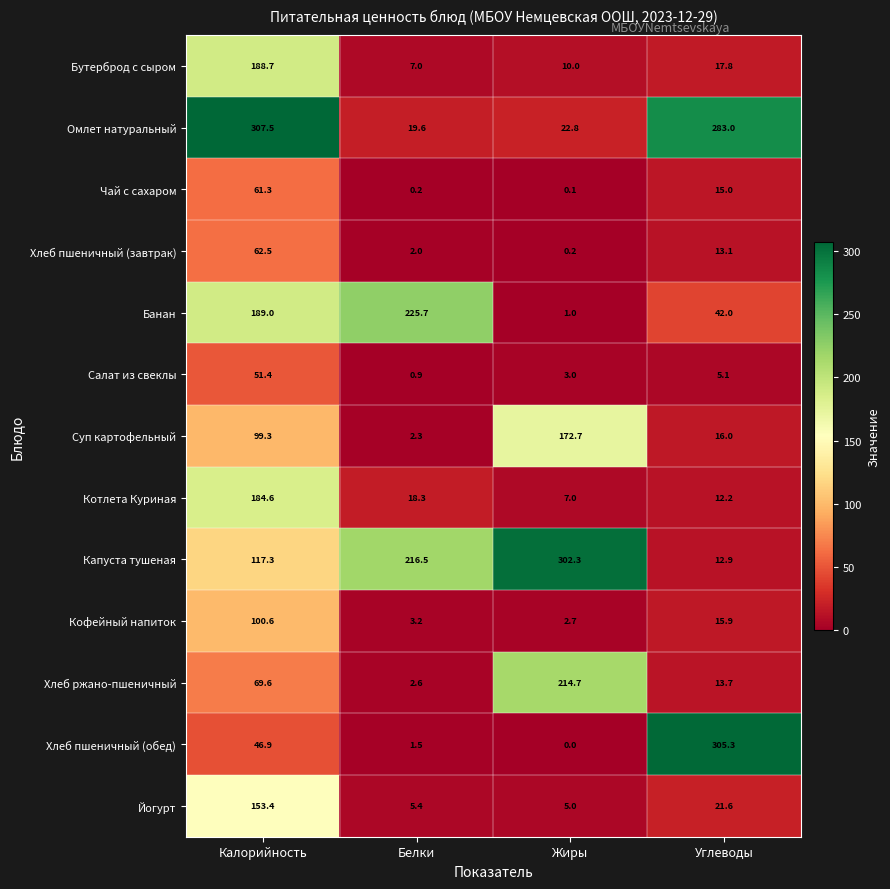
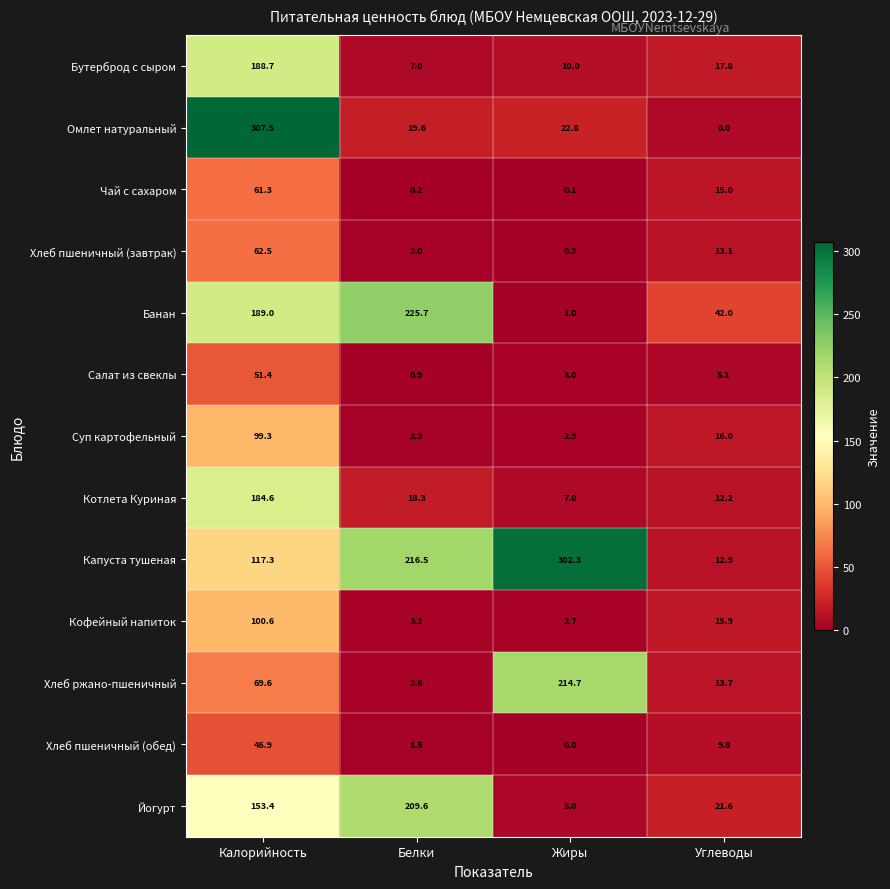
Омлет натуральный, Углеводы: 283.0 -> 6.0
Суп картофельный, Жиры: 172.7 -> 2.9
Хлеб пшеничный (обед), Углеводы: 305.3 -> 9.8
Йогурт, Белки: 5.4 -> 209.6
